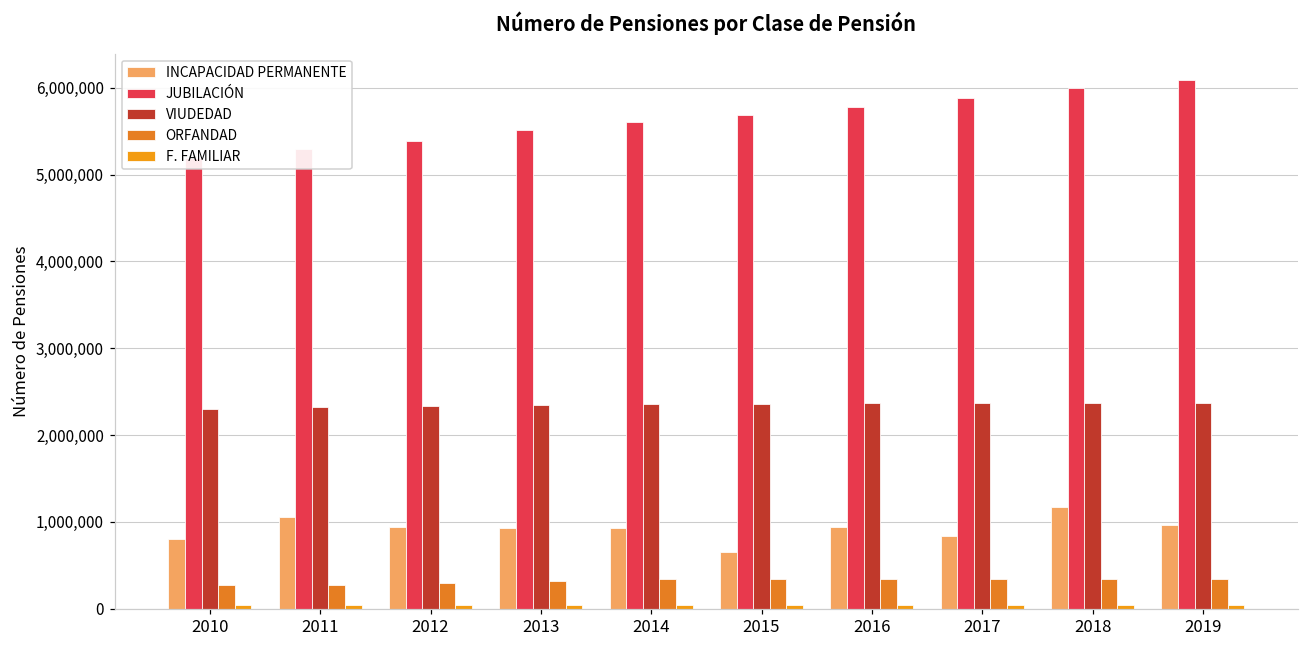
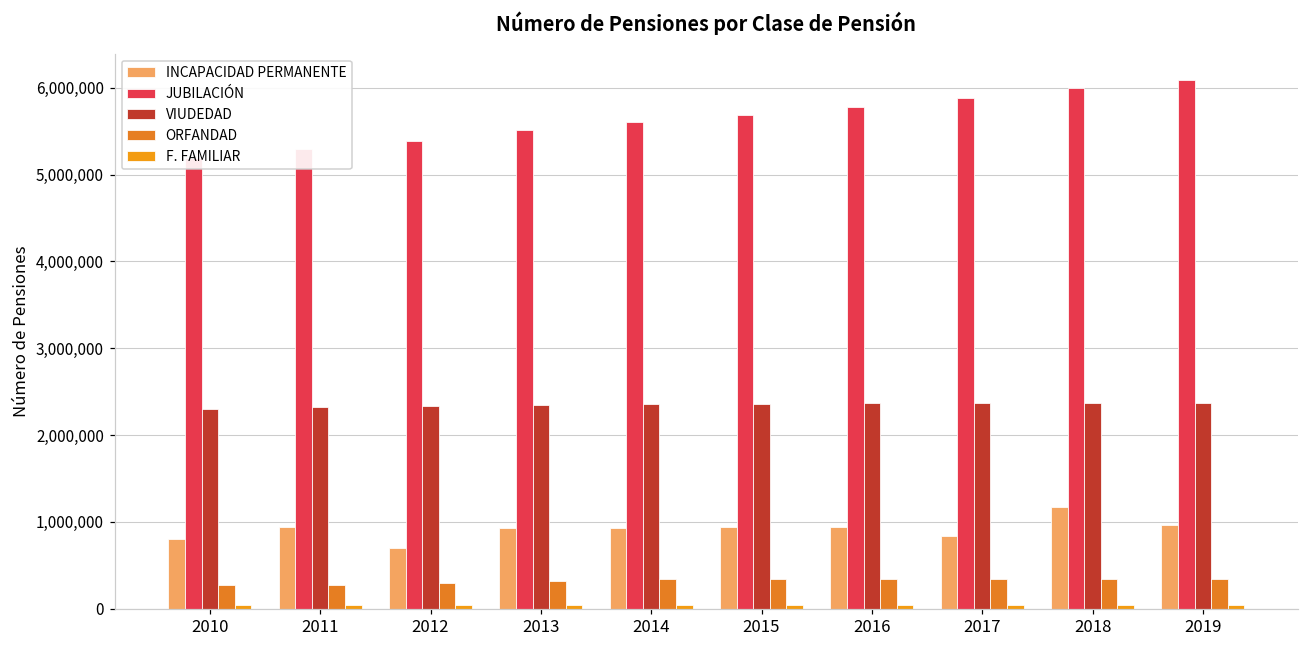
INCAPACIDAD PERMANENTE, 2011: 1,100,000 -> 900,000
INCAPACIDAD PERMANENTE, 2012: 900,000 -> 700,000
INCAPACIDAD PERMANENTE, 2015: 700,000 -> 900,000
